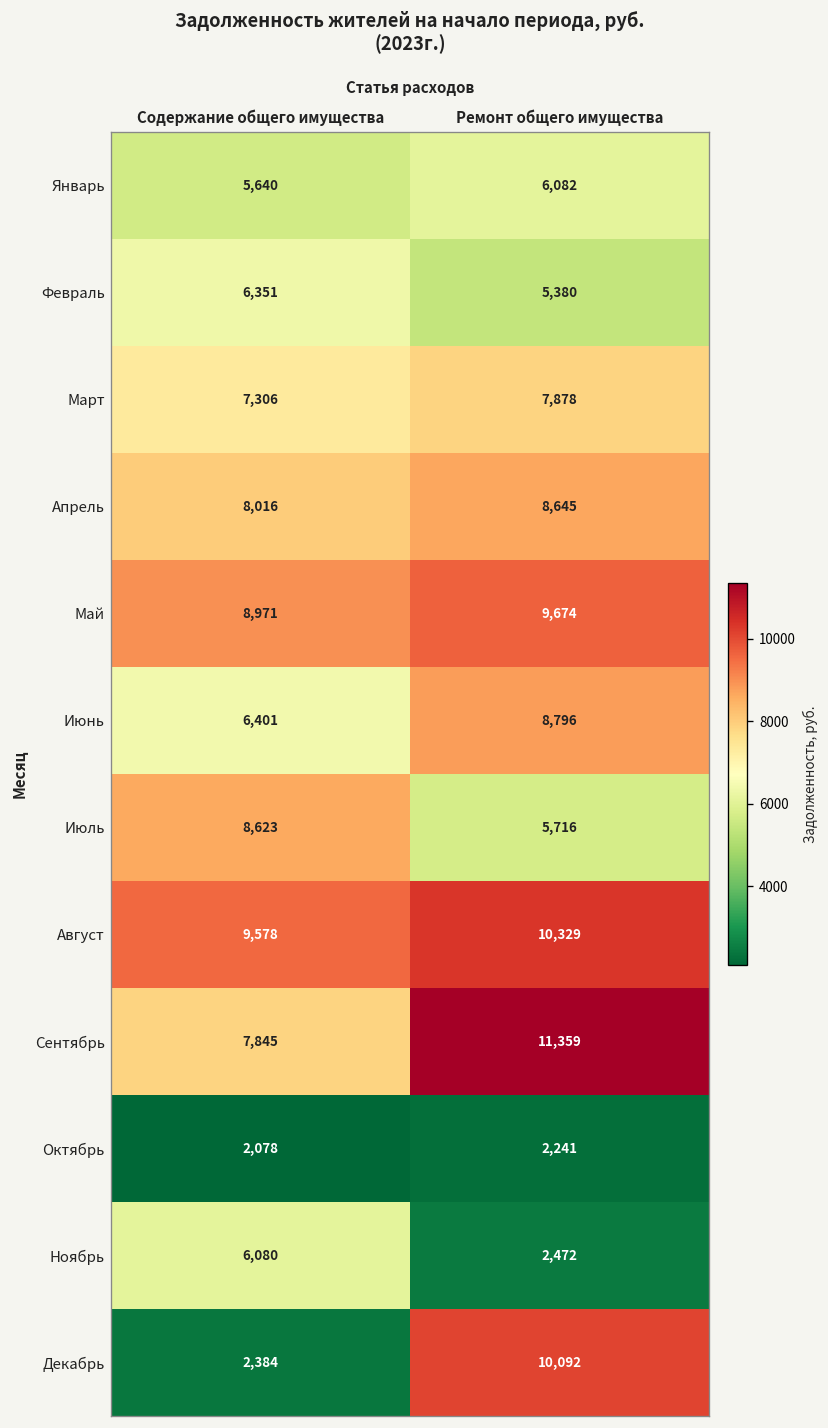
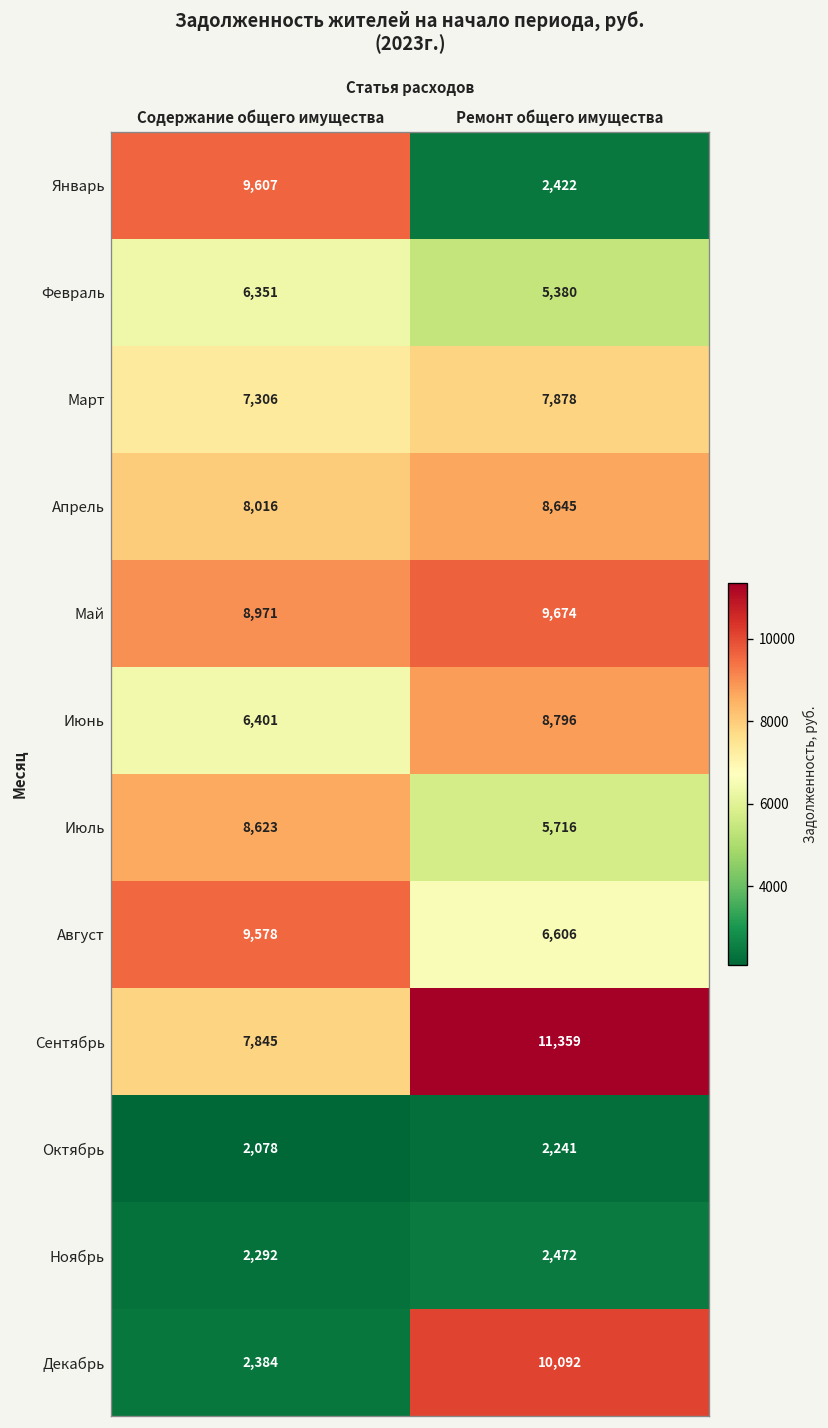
Январь, Содержание общего имущества: 5,640 -> 9,607
Январь, Ремонт общего имущества: 6,082 -> 2,422
Август, Ремонт общего имущества: 10,329 -> 6,606
Ноябрь, Содержание общего имущества: 6,080 -> 2,292
